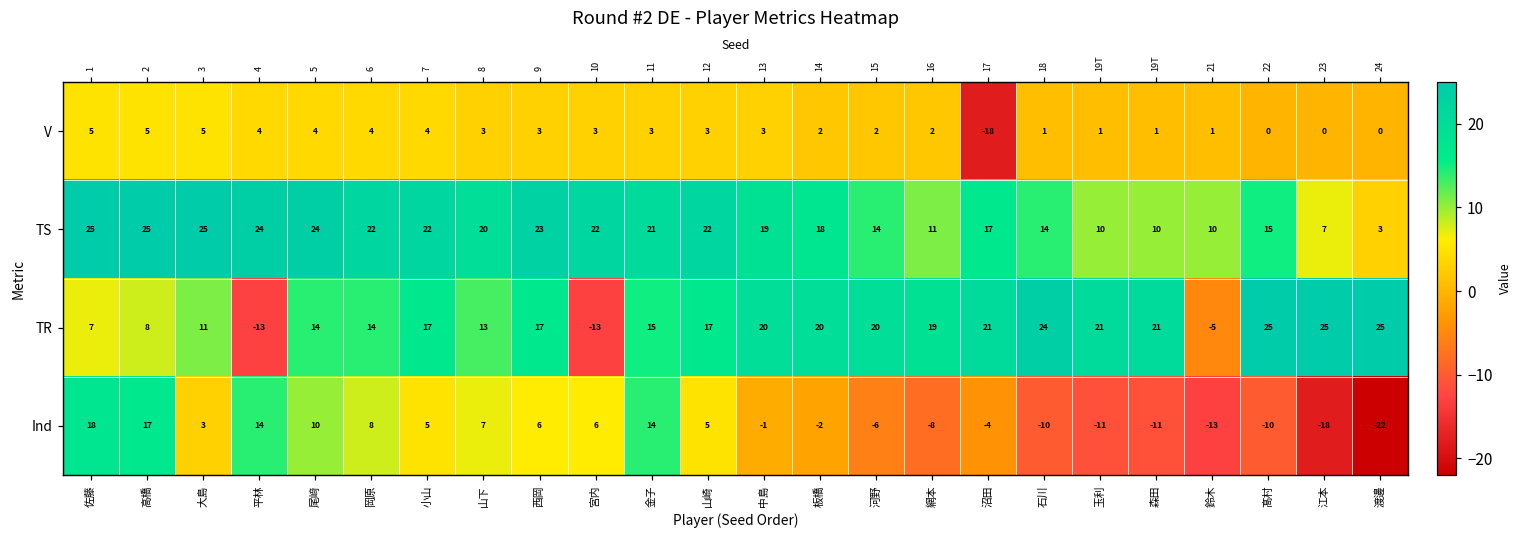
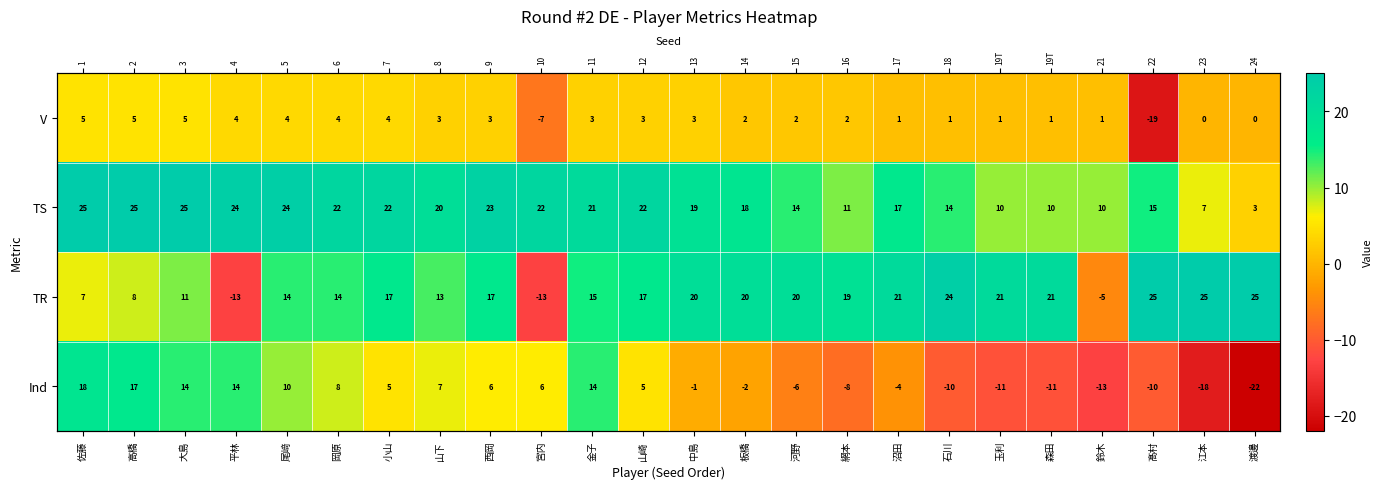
V, 宮内: 3 -> -7
V, 沼田: -18 -> 1
V, 髙村: 0 -> -19
Ind, 大島: 3 -> 14
